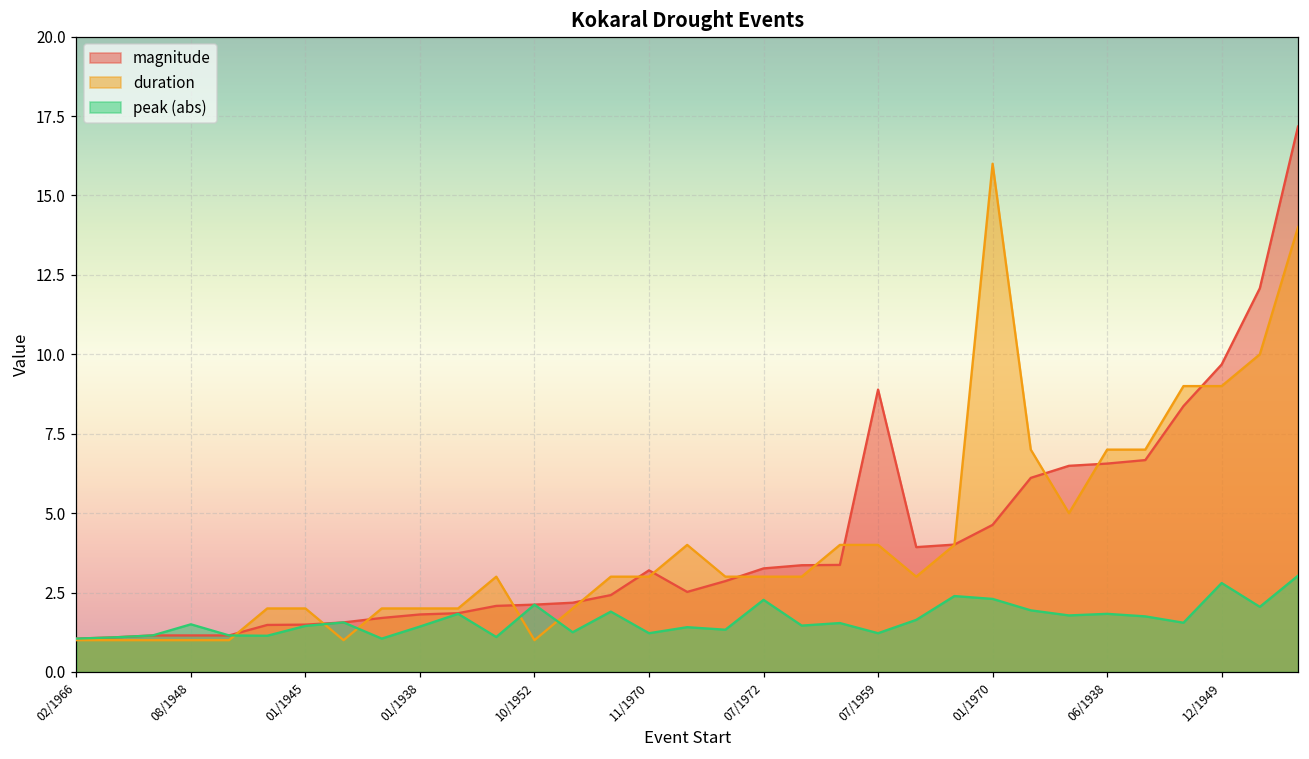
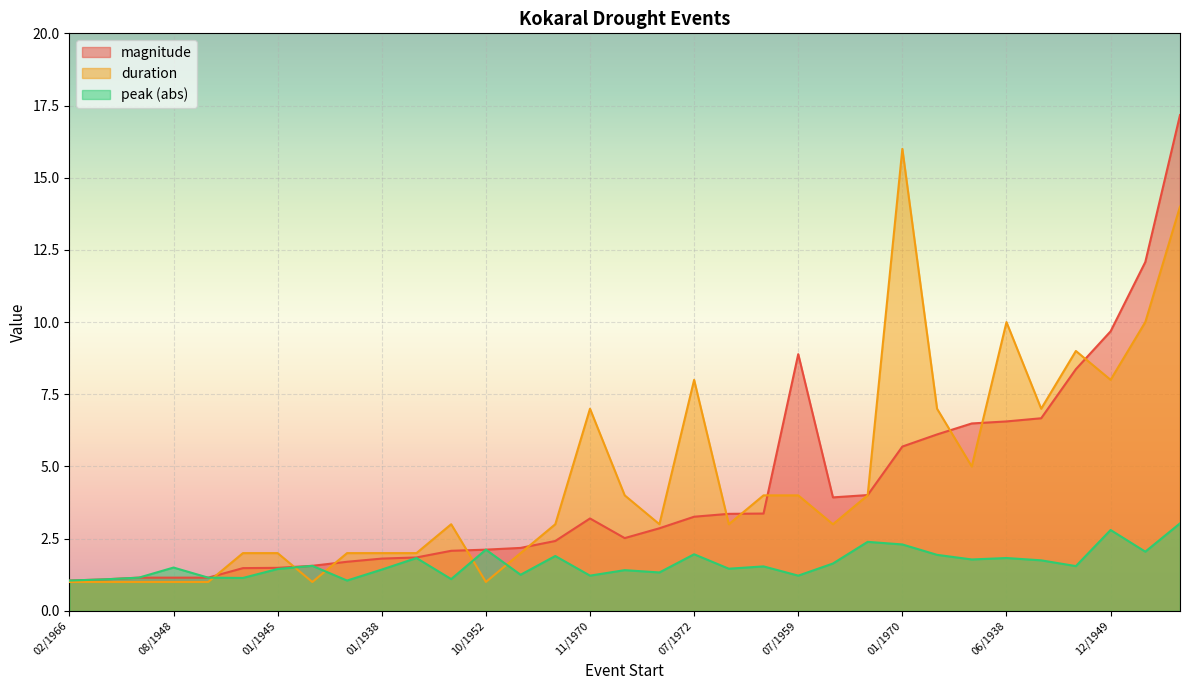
duration, 11/1970: 3 -> 7
duration, 07/1972: 3 -> 8
peak (abs), 07/1972: 2.3 -> 2.0
magnitude, 01/1970: 4.6 -> 5.7
duration, 06/1938: 7 -> 10
duration, 12/1949: 9 -> 8
